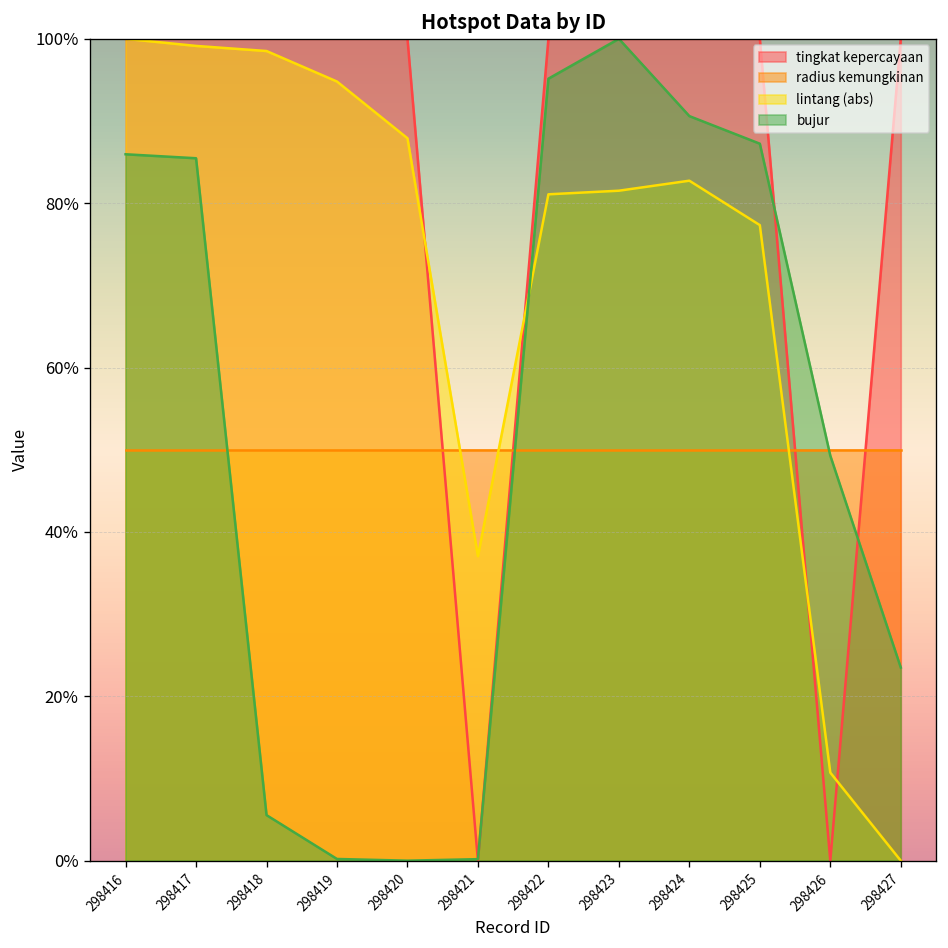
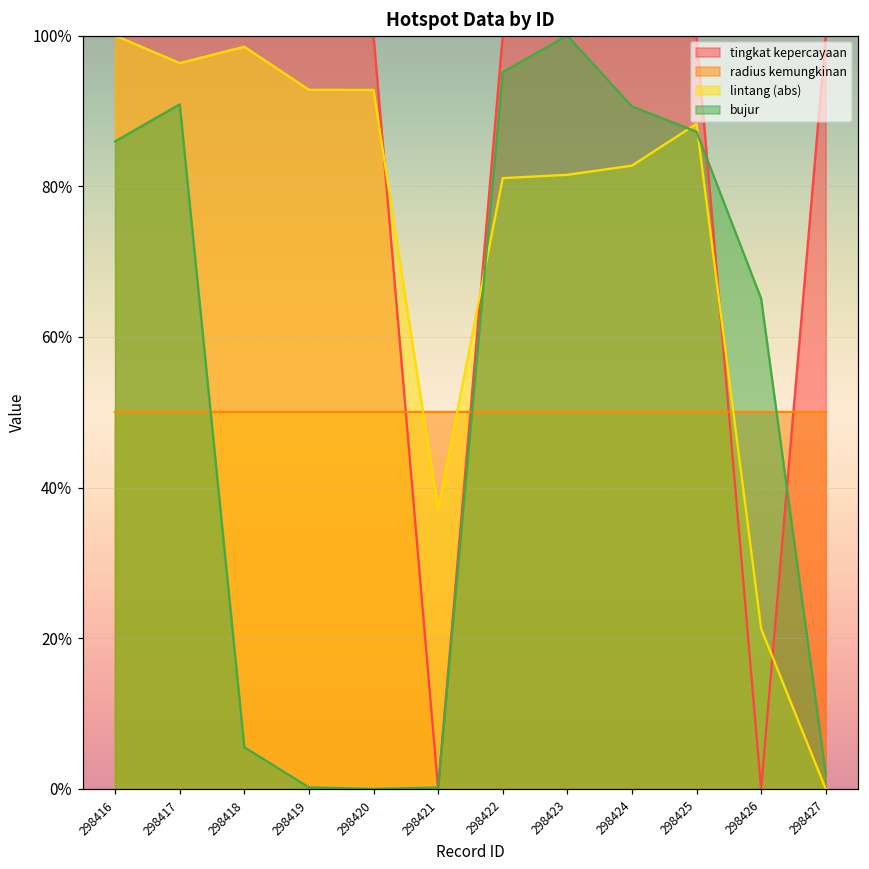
lintang (abs), 298417: 99% -> 96%
bujur, 298417: 85% -> 91%
lintang (abs), 298419: 95% -> 93%
lintang (abs), 298420: 88% -> 93%
lintang (abs), 298425: 77% -> 88%
lintang (abs), 298426: 11% -> 21%
bujur, 298426: 49% -> 65%
bujur, 298427: 23% -> 2%
